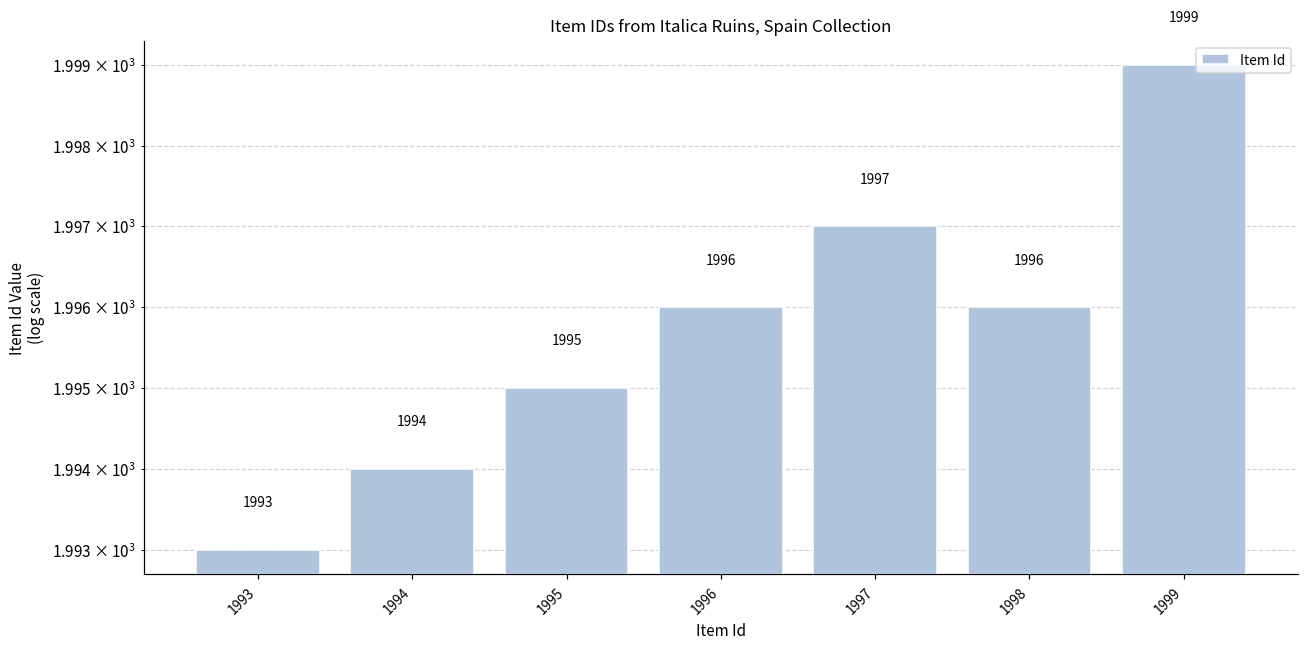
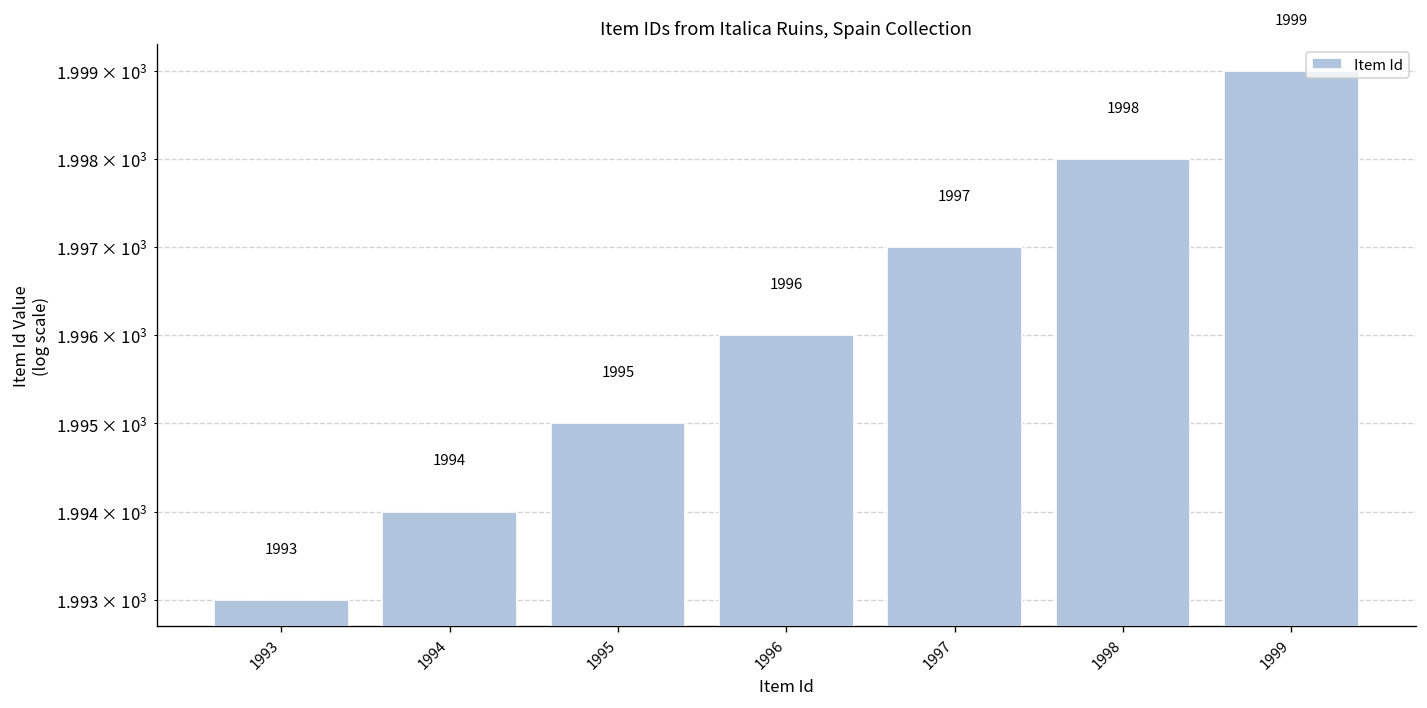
1998: 1996 -> 1998
